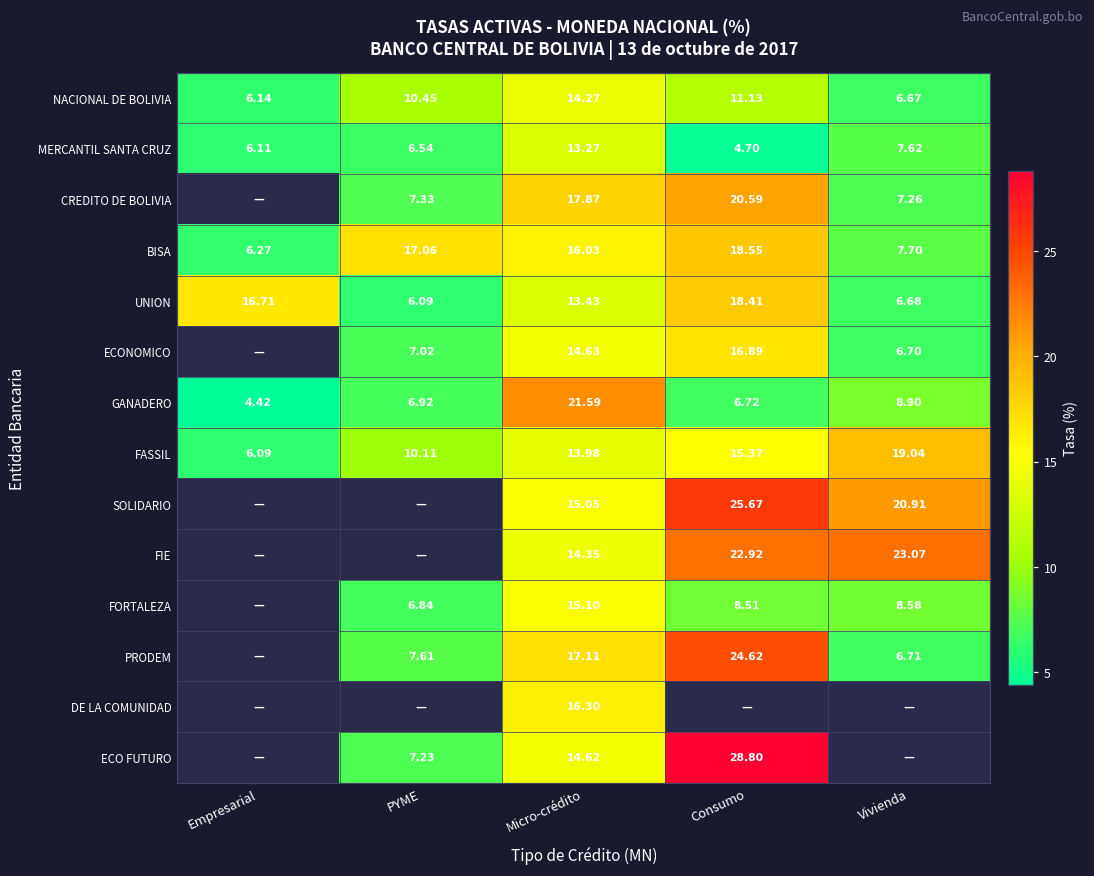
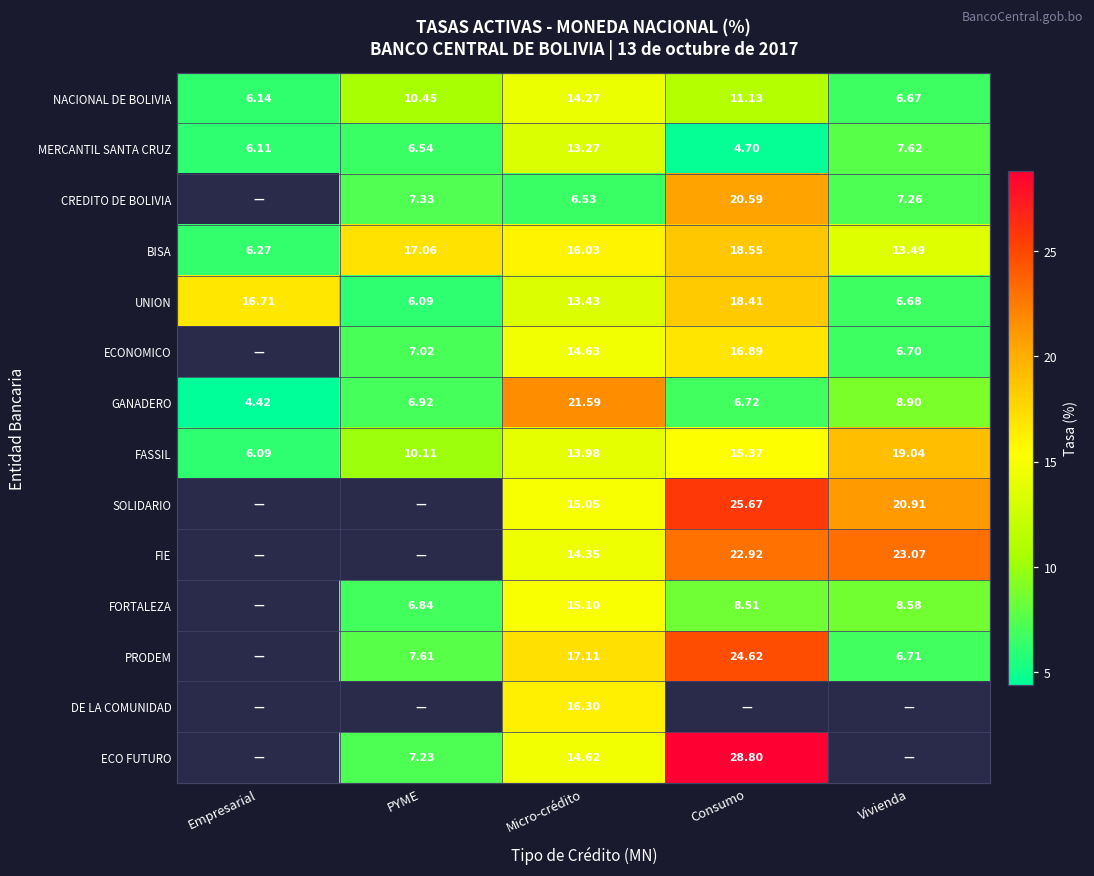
CREDITO DE BOLIVIA, Micro-crédito: 17.87 -> 6.53
BISA, Vivienda: 7.70 -> 13.49
